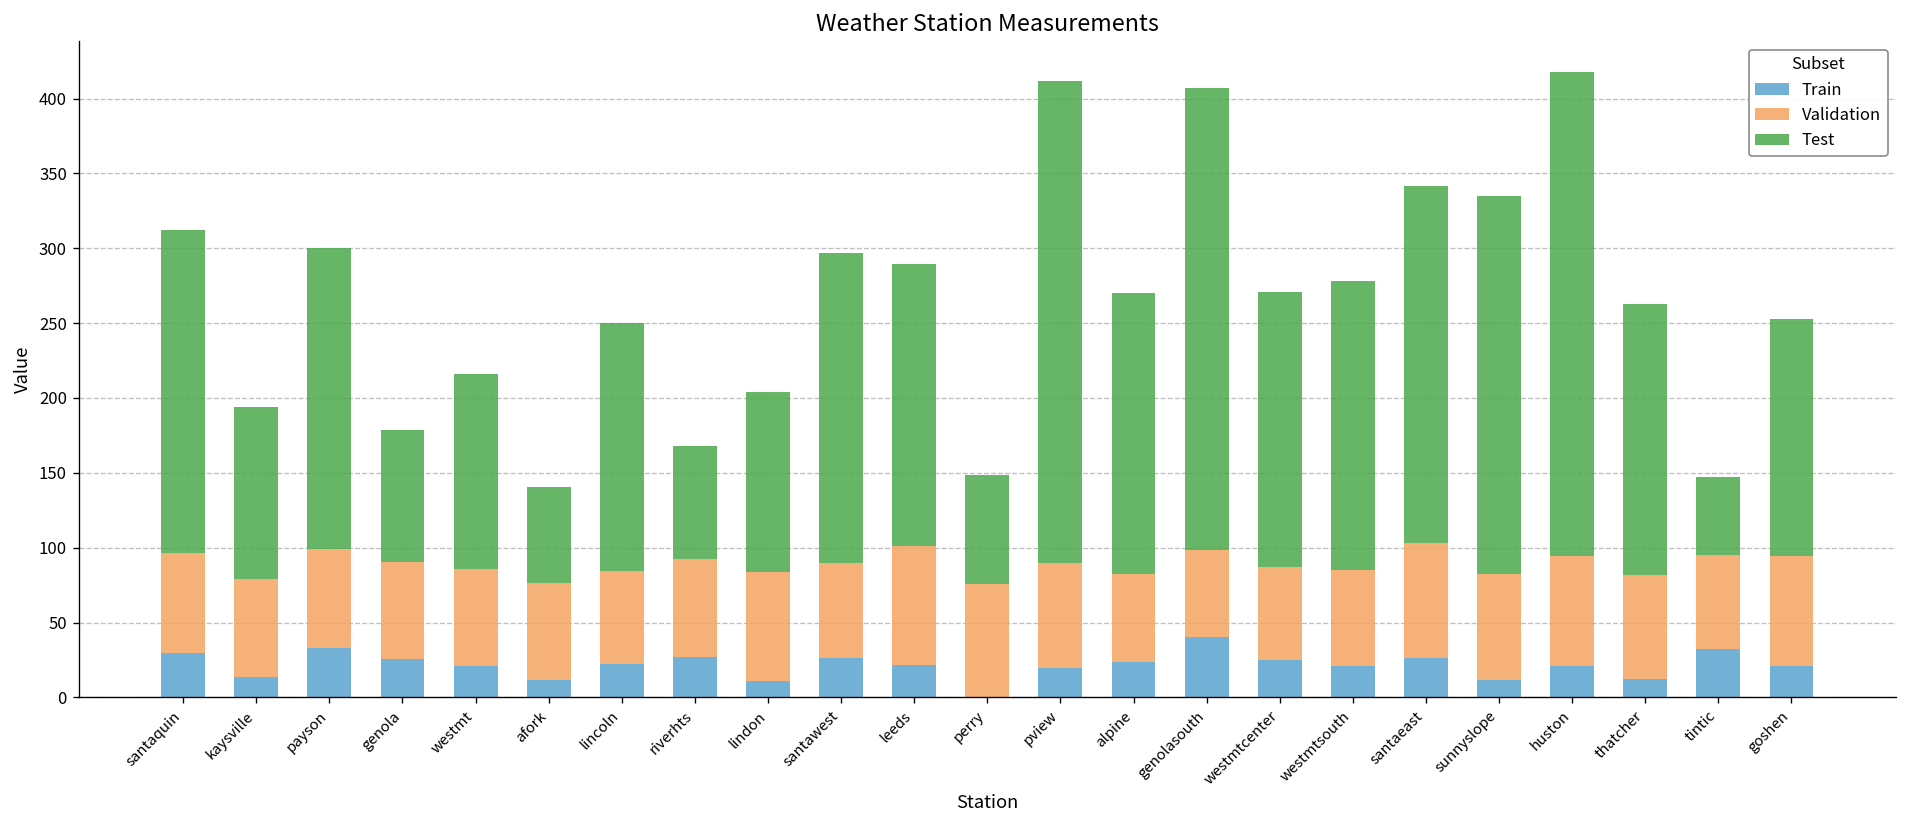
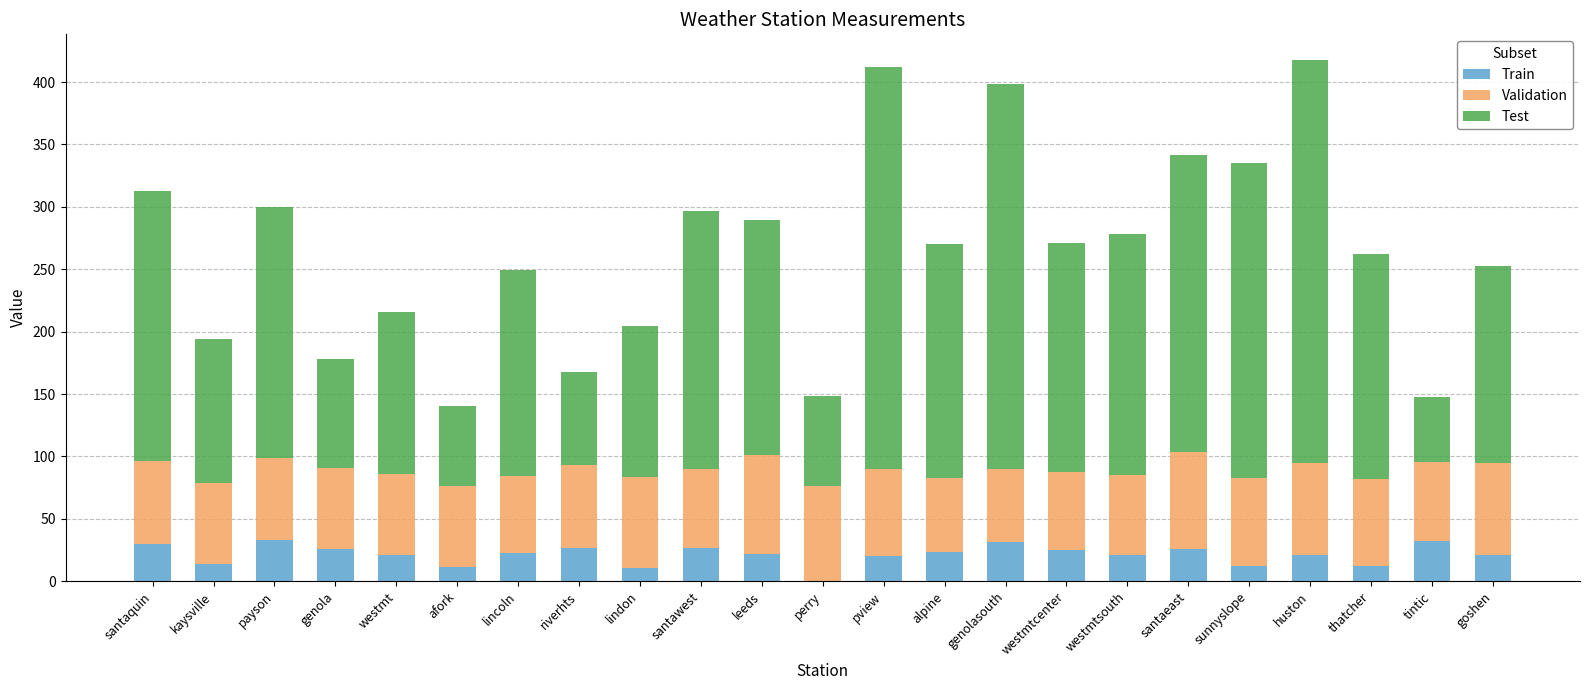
Train, genolasouth: 40 -> 31
